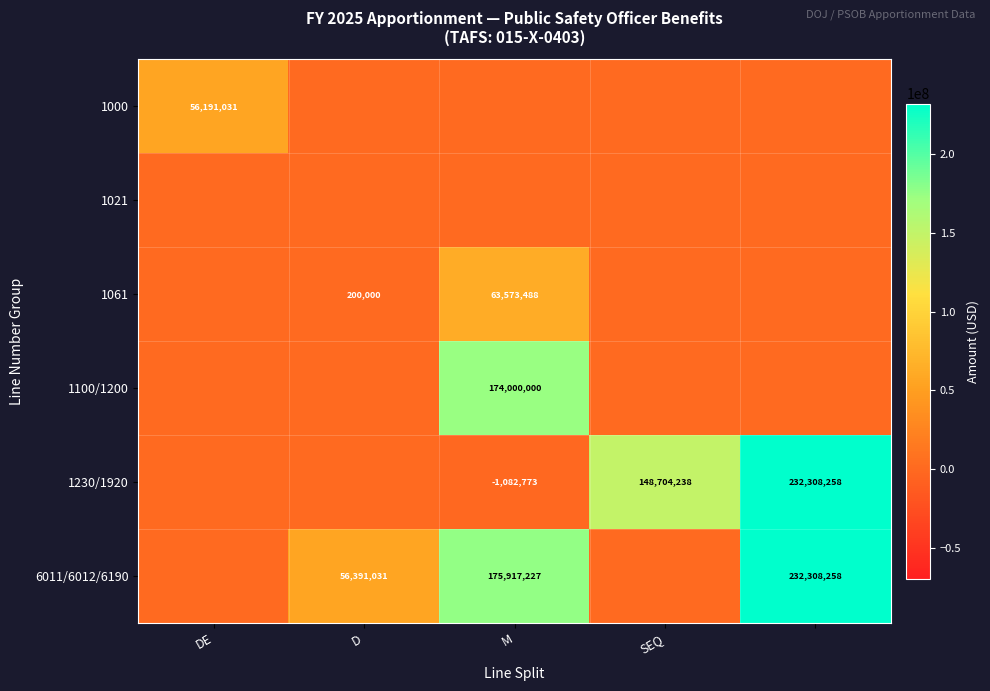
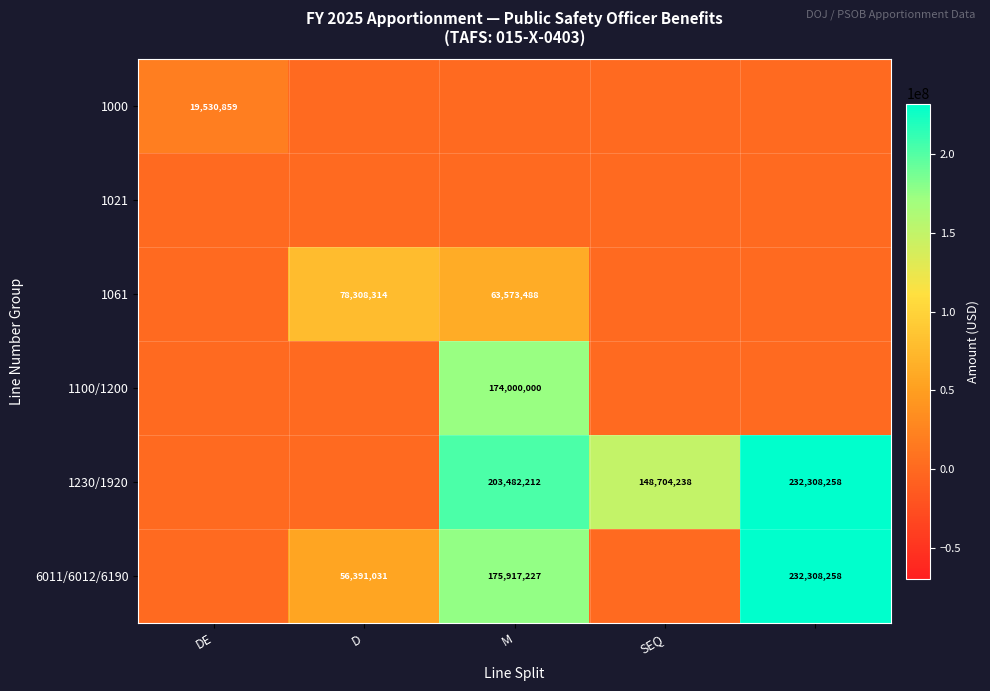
1000, DE: 56,191,031 -> 19,530,859
1061, D: 200,000 -> 78,308,314
1230/1920, M: -1,082,773 -> 203,482,212
